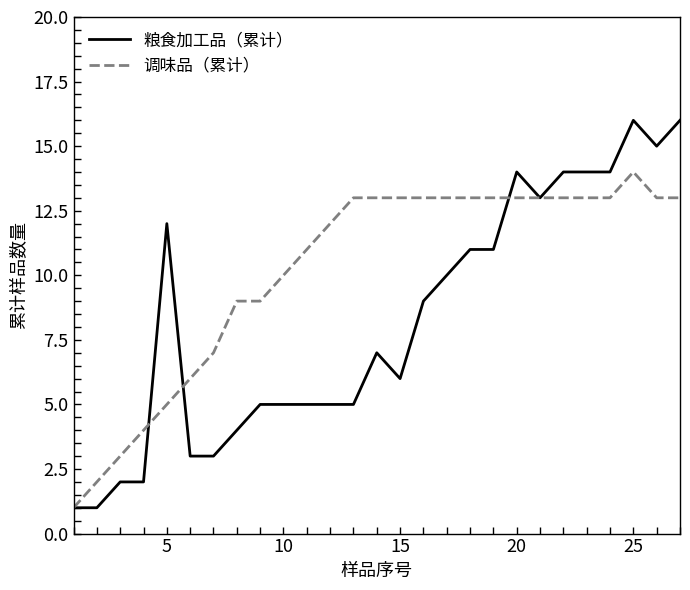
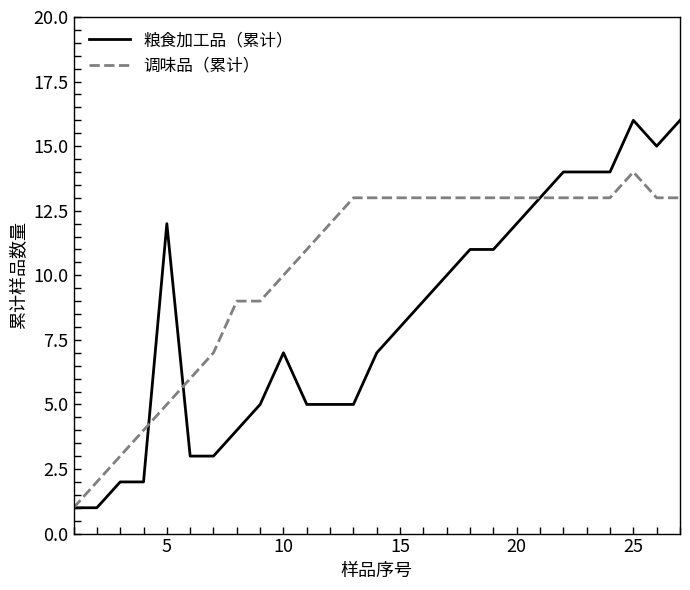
粮食加工品（累计）, 10: 5 -> 7
粮食加工品（累计）, 15: 6 -> 8
粮食加工品（累计）, 20: 14 -> 12
